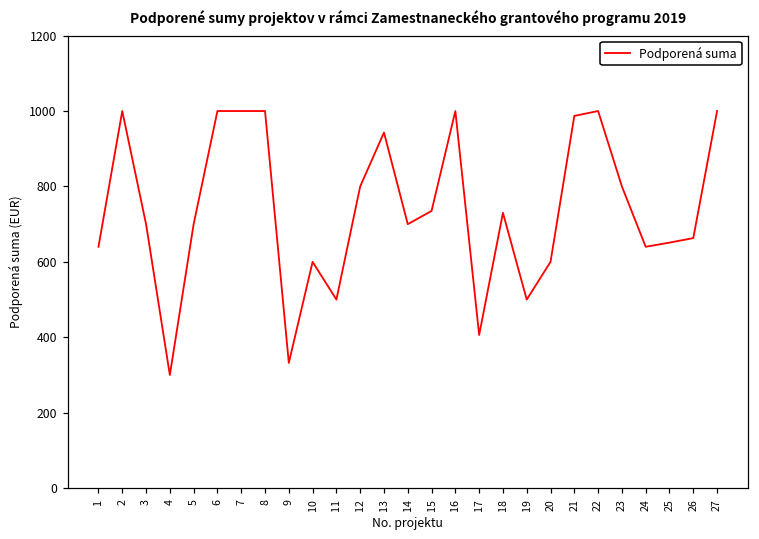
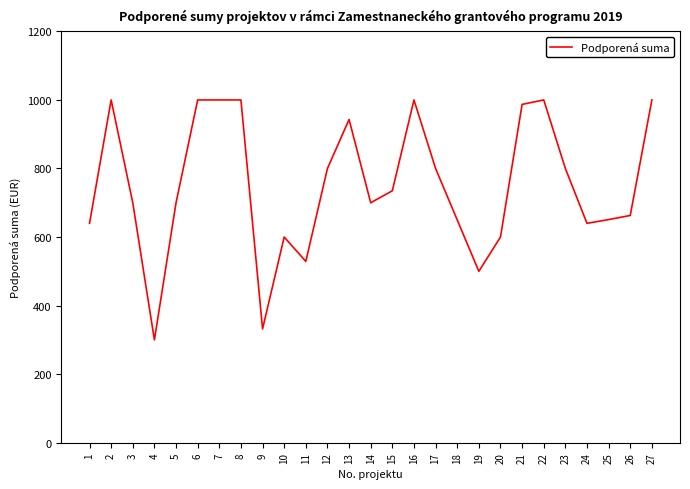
11: 500 -> 530
17: 410 -> 800
18: 730 -> 650
